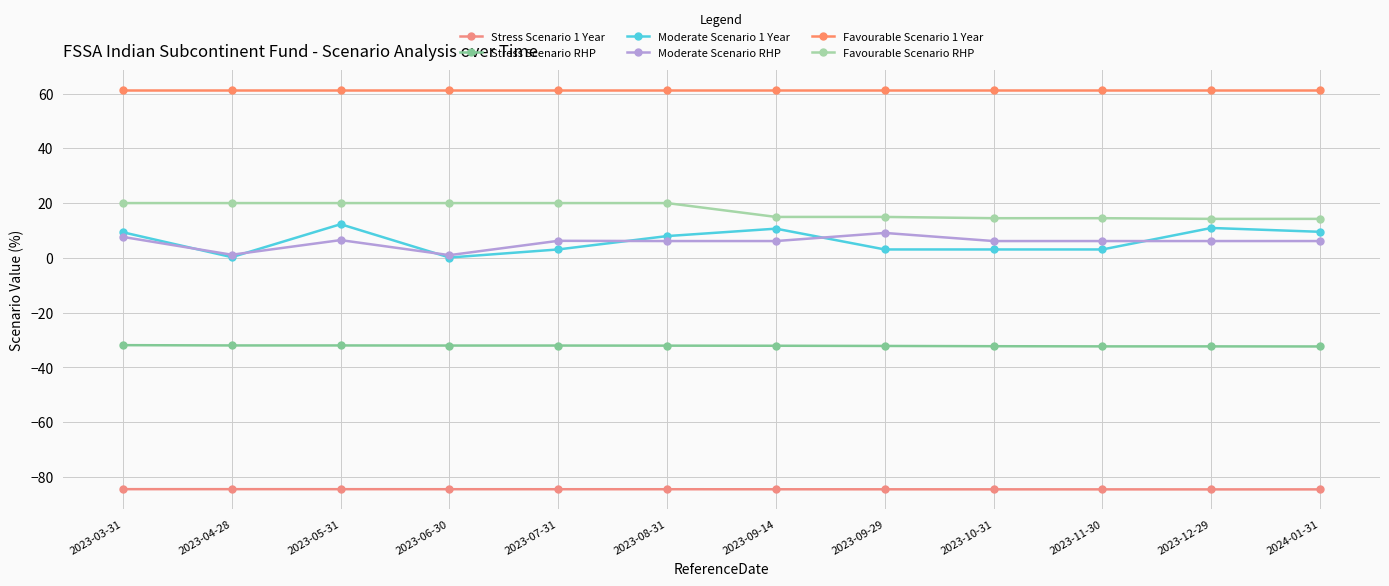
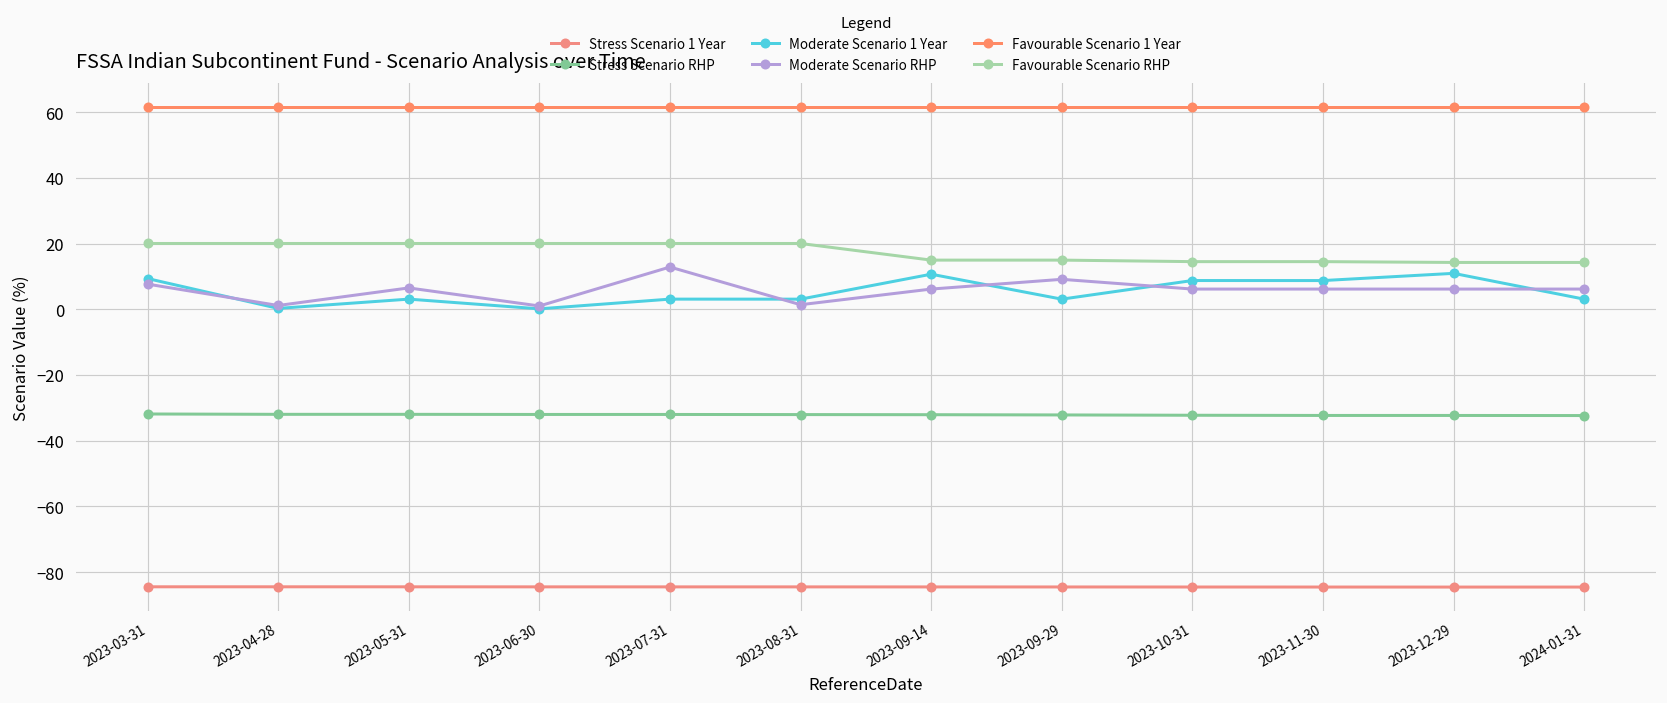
Moderate Scenario 1 Year, 2023-05-31: 12 -> 3
Moderate Scenario RHP, 2023-07-31: 6 -> 13
Moderate Scenario 1 Year, 2023-08-31: 8 -> 3
Moderate Scenario RHP, 2023-08-31: 6 -> 1
Moderate Scenario 1 Year, 2023-10-31: 3 -> 9
Moderate Scenario 1 Year, 2023-11-30: 3 -> 9
Moderate Scenario 1 Year, 2024-01-31: 10 -> 3
